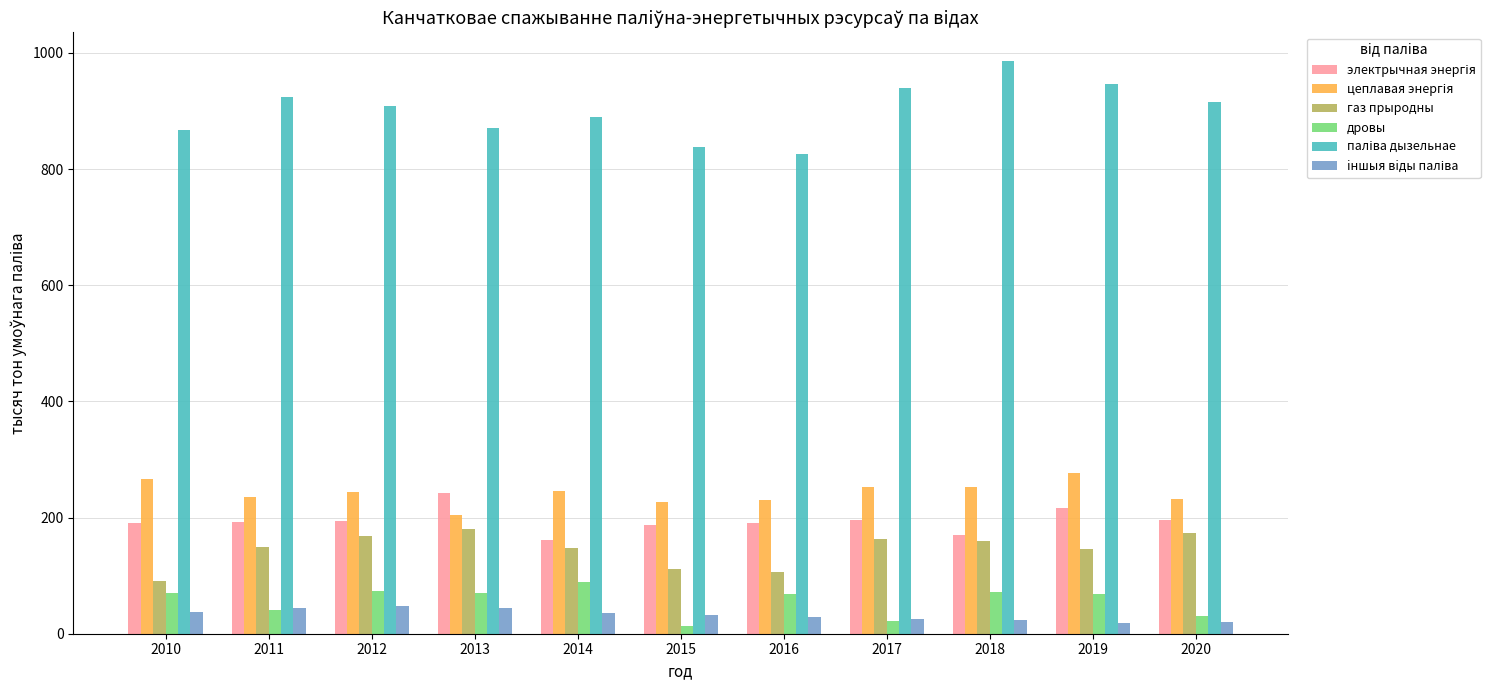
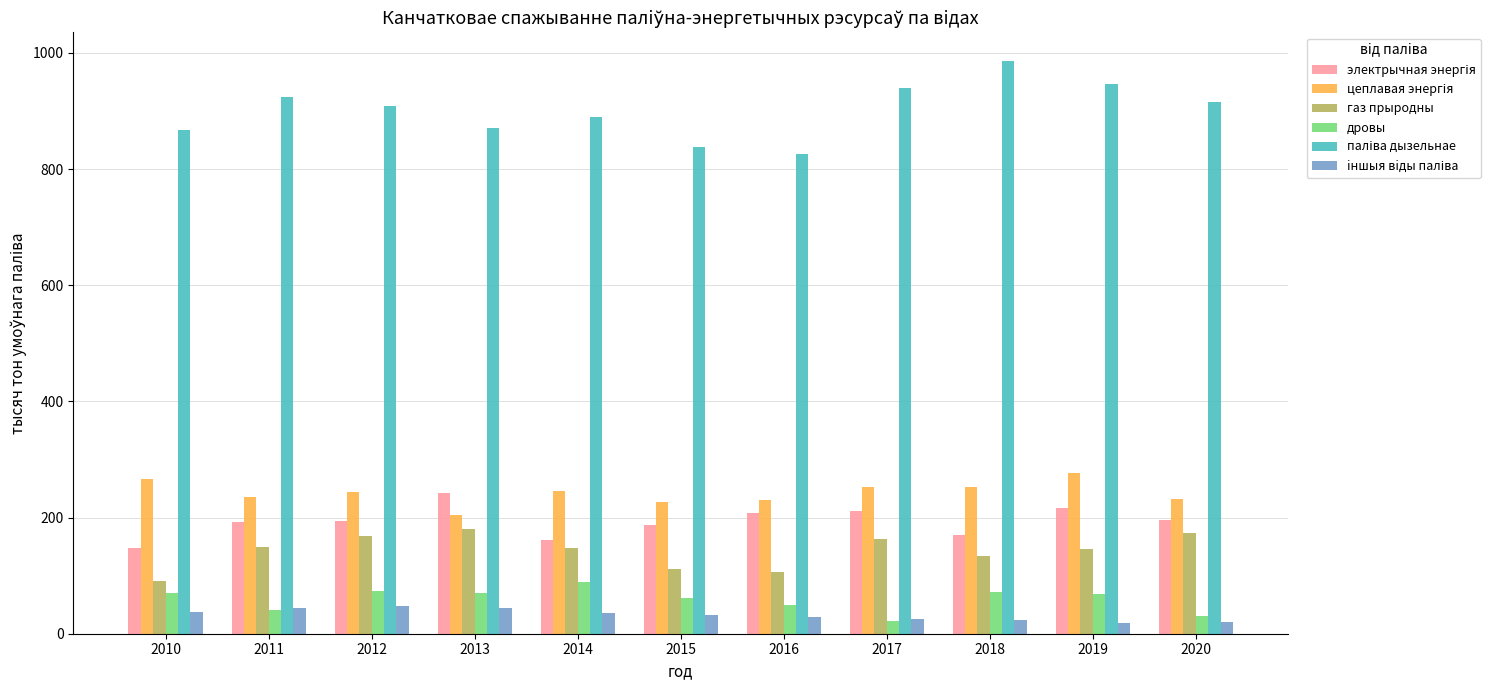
электрычная энергія, 2010: 190 -> 150
дровы, 2015: 10 -> 60
электрычная энергія, 2016: 190 -> 210
дровы, 2016: 70 -> 50
электрычная энергія, 2017: 200 -> 210
газ прыродны, 2018: 160 -> 130
